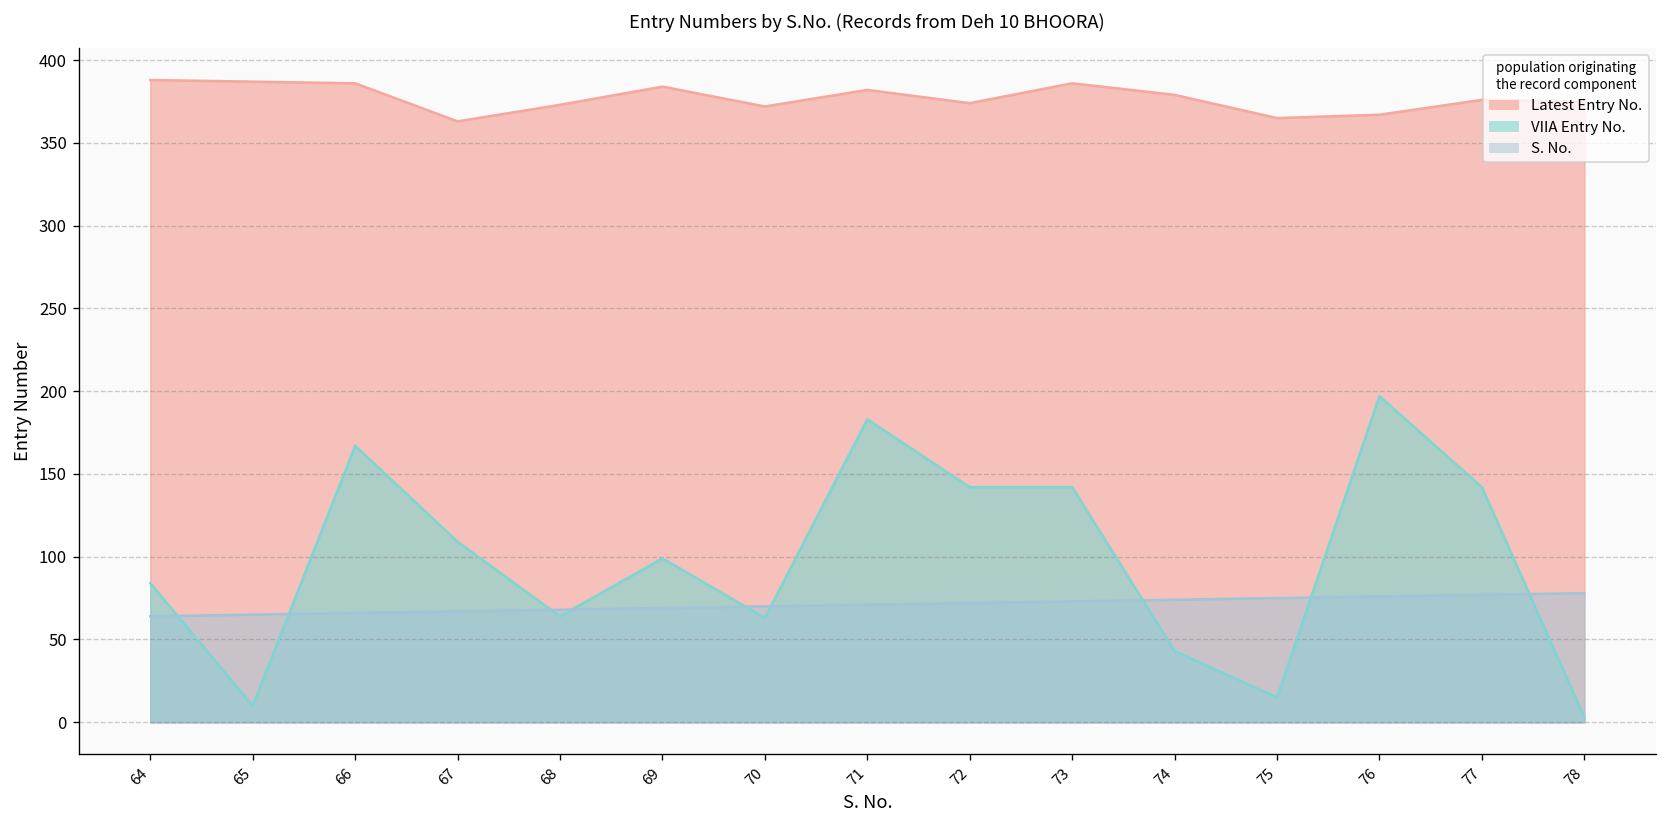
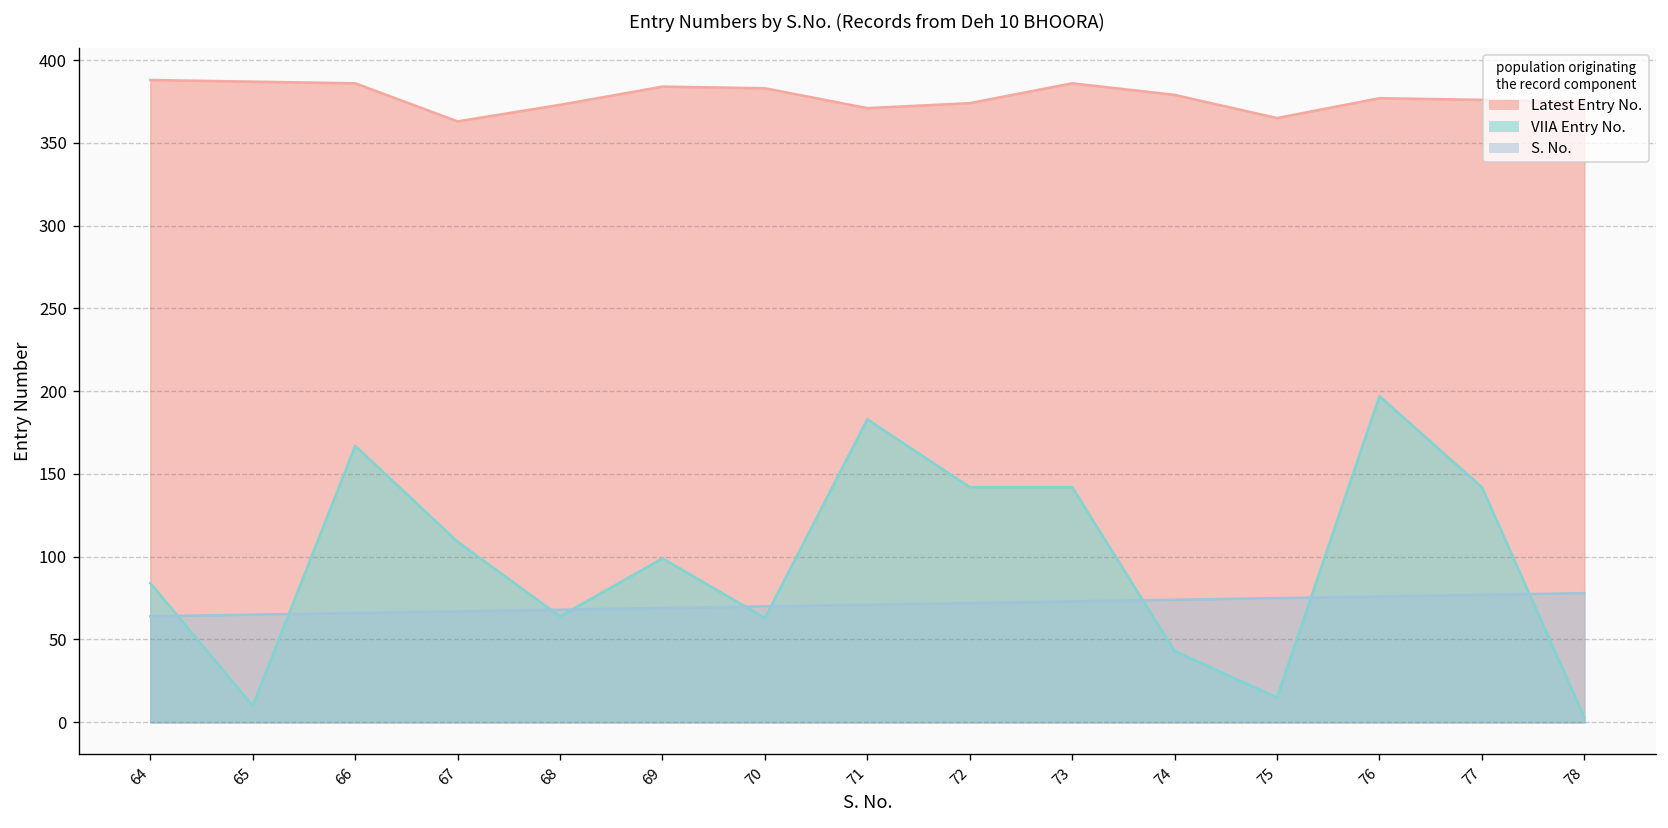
Latest Entry No., 70: 372 -> 383
Latest Entry No., 71: 382 -> 371
Latest Entry No., 76: 367 -> 377
